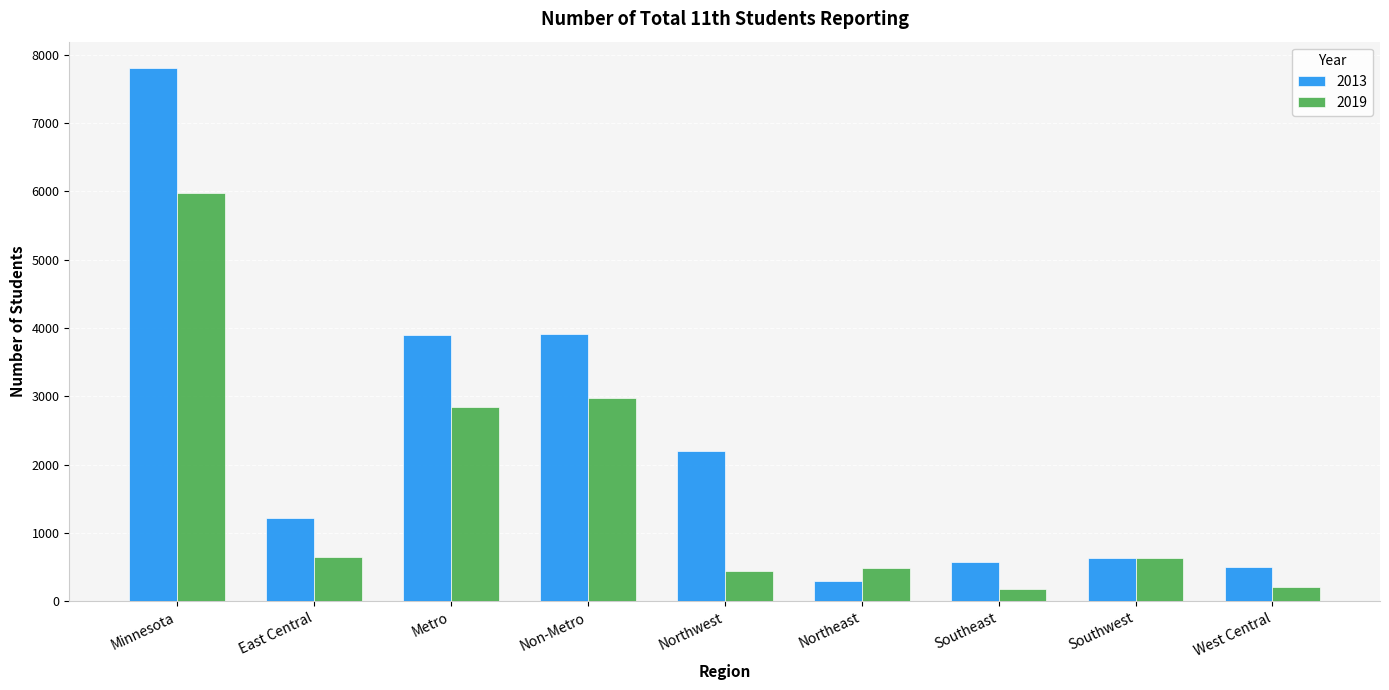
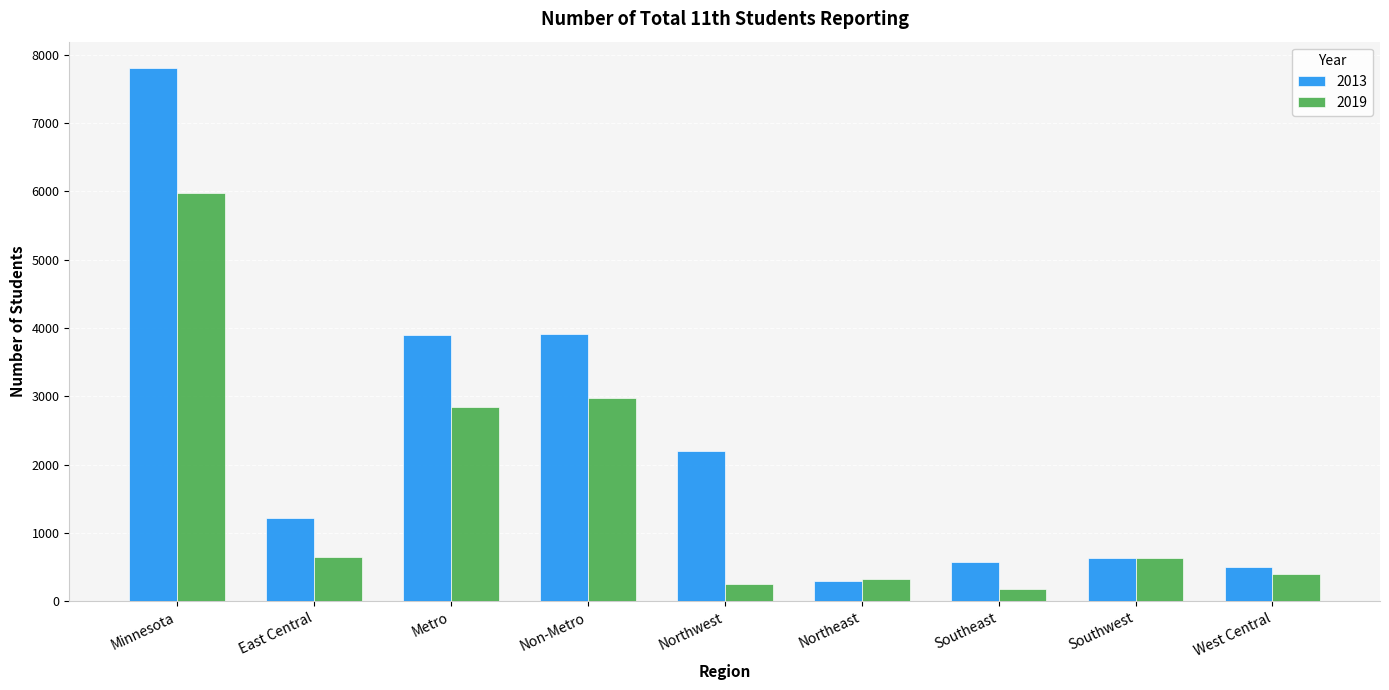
2019, Northwest: 400 -> 300
2019, Northeast: 500 -> 300
2019, West Central: 200 -> 400
